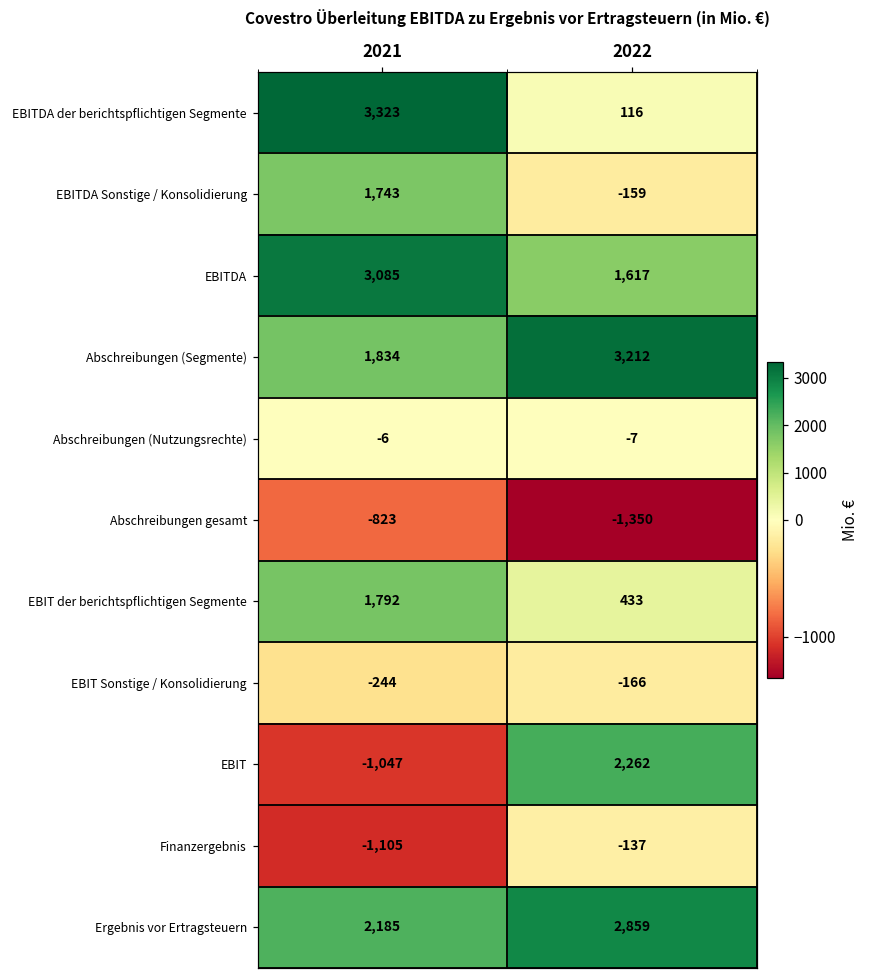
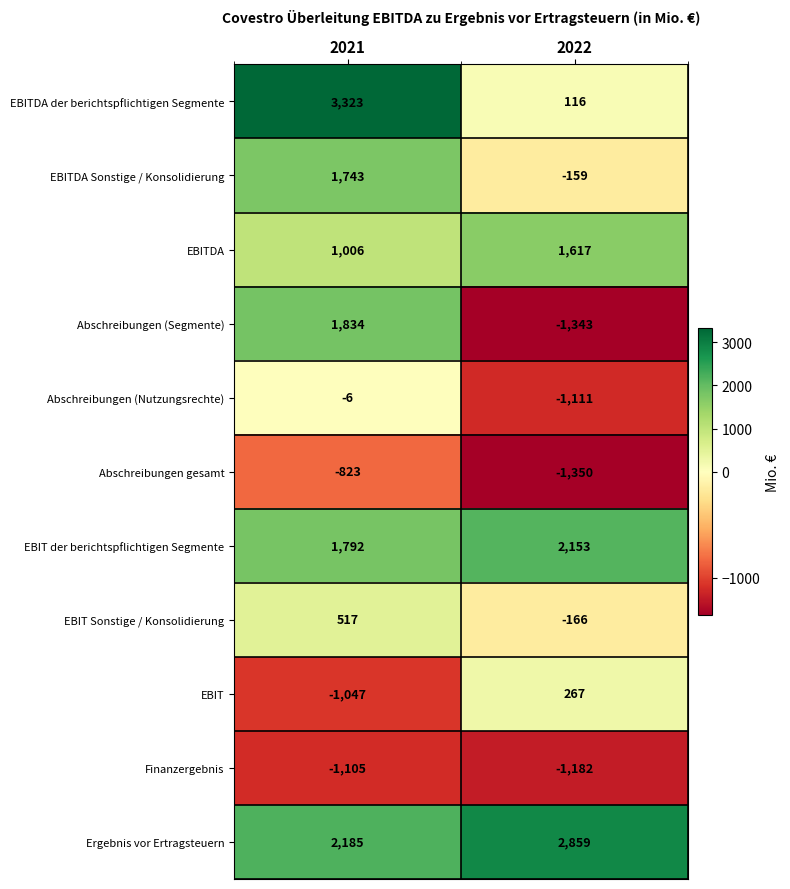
EBITDA, 2021: 3,085 -> 1,006
Abschreibungen (Segmente), 2022: 3,212 -> -1,343
Abschreibungen (Nutzungsrechte), 2022: -7 -> -1,111
EBIT der berichtspflichtigen Segmente, 2022: 433 -> 2,153
EBIT Sonstige / Konsolidierung, 2021: -244 -> 517
EBIT, 2022: 2,262 -> 267
Finanzergebnis, 2022: -137 -> -1,182
